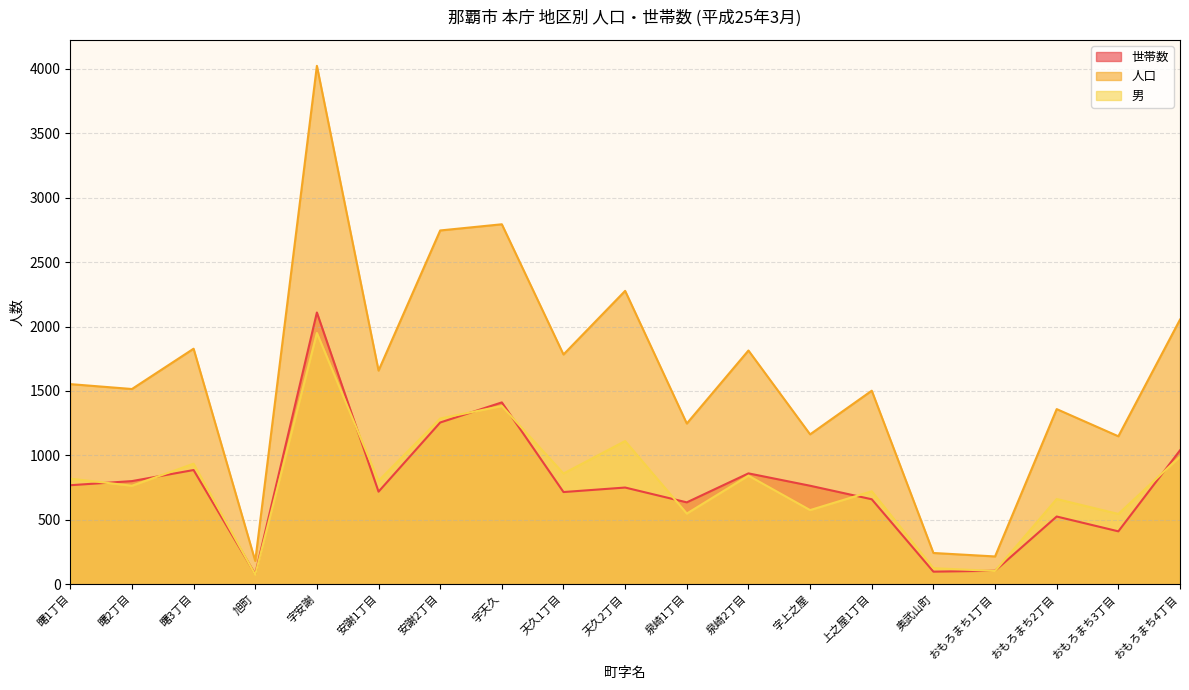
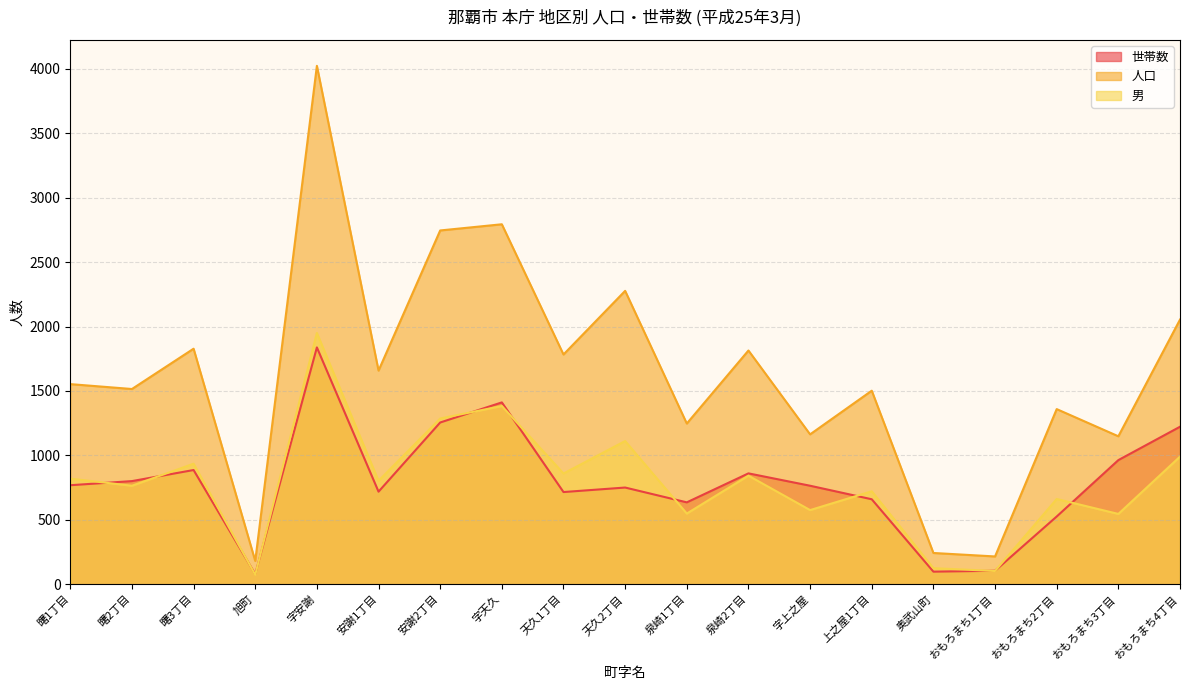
世帯数, 字安謝: 2110 -> 1840
世帯数, おもろまち3丁目: 410 -> 960
世帯数, おもろまち4丁目: 1040 -> 1220
